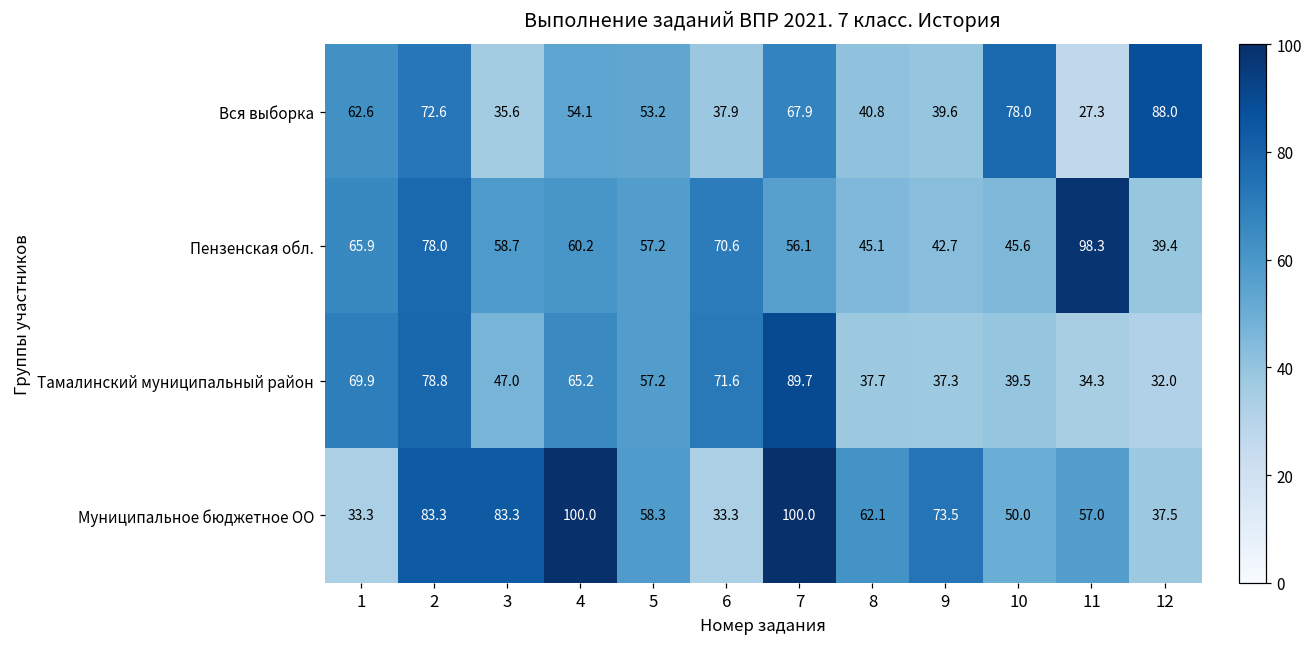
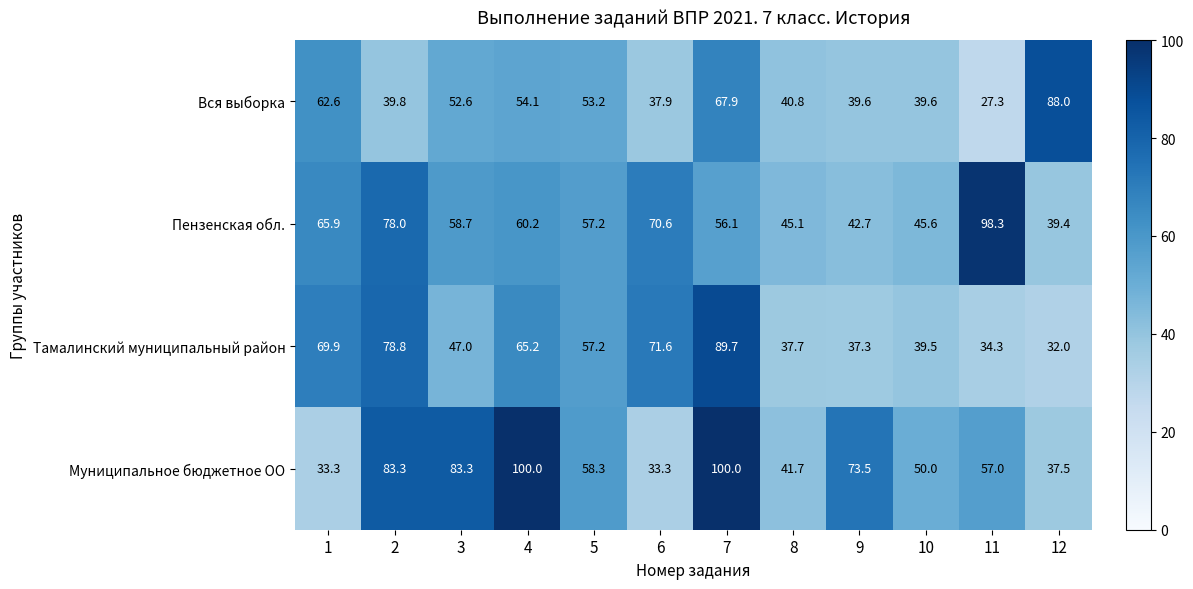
Вся выборка, 2: 72.6 -> 39.8
Вся выборка, 3: 35.6 -> 52.6
Вся выборка, 10: 78.0 -> 39.6
Муниципальное бюджетное ОО, 8: 62.1 -> 41.7
